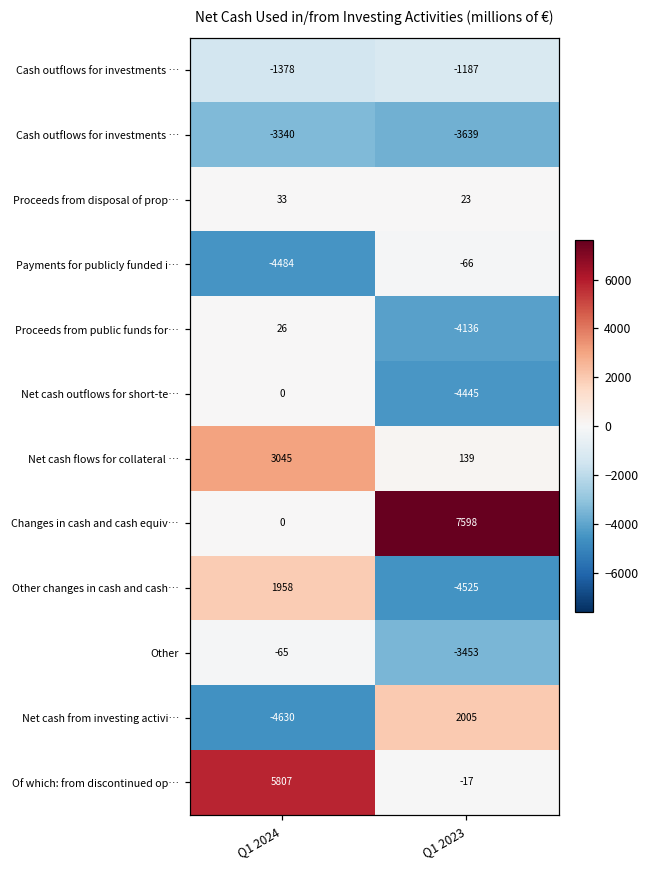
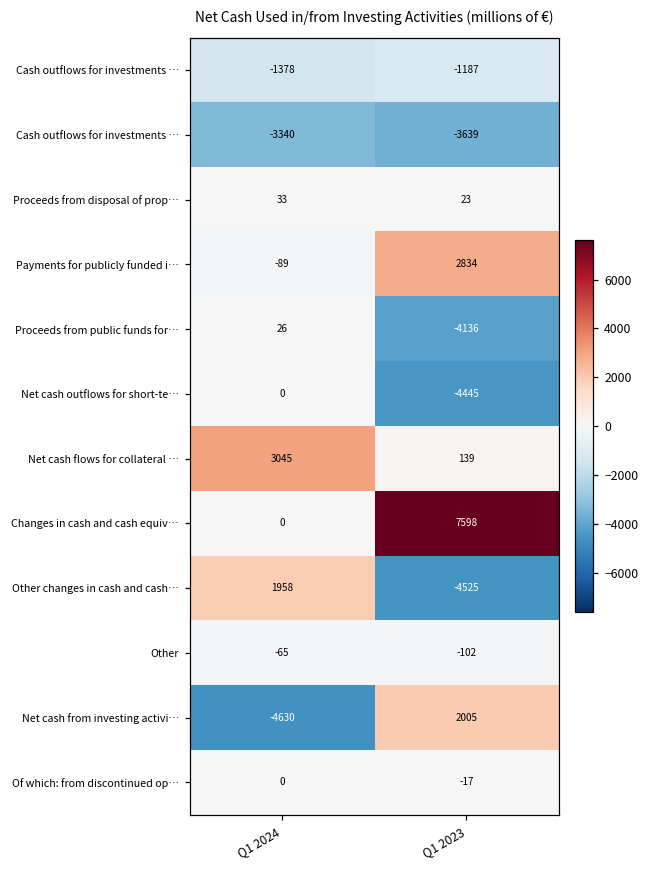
Payments for publicly funded i…, Q1 2024: -4484 -> -89
Payments for publicly funded i…, Q1 2023: -66 -> 2834
Other, Q1 2023: -3453 -> -102
Of which: from discontinued op…, Q1 2024: 5807 -> 0
